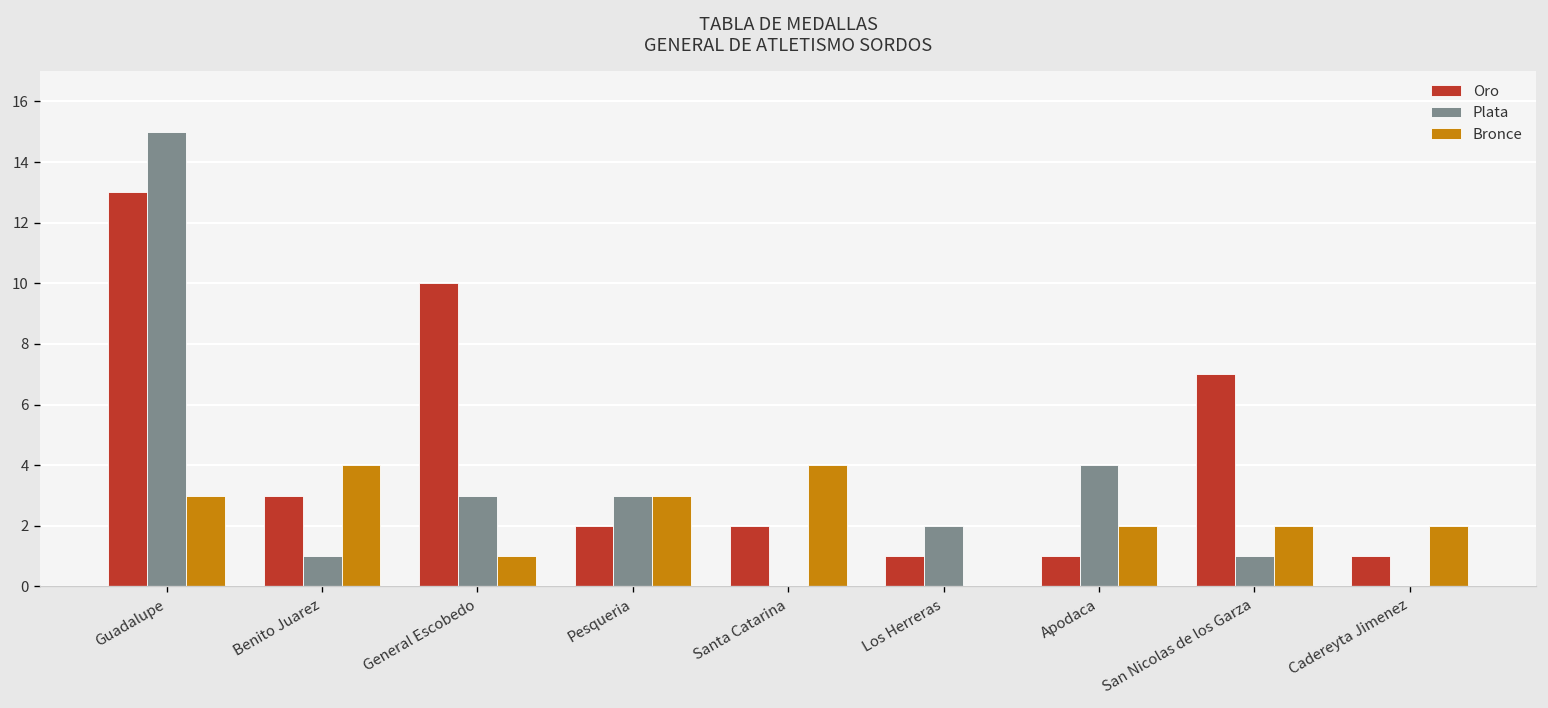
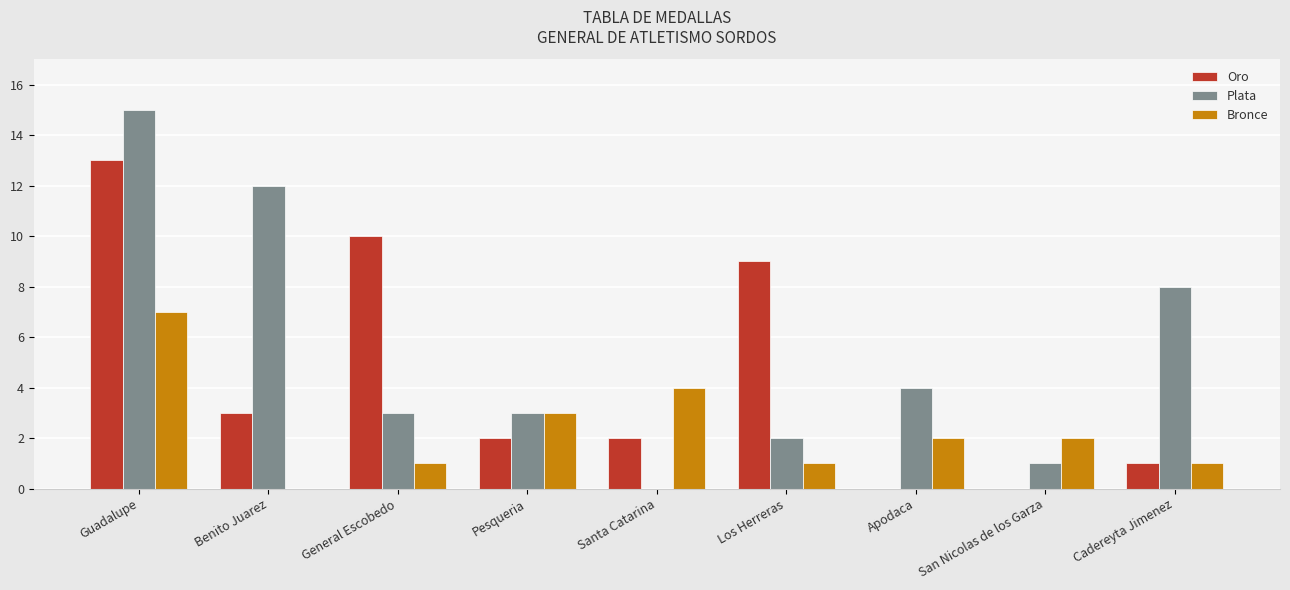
Bronce, Guadalupe: 3 -> 7
Plata, Benito Juarez: 1 -> 12
Bronce, Benito Juarez: 4 -> 0
Oro, Los Herreras: 1 -> 9
Bronce, Los Herreras: 0 -> 1
Oro, Apodaca: 1 -> 0
Oro, San Nicolas de los Garza: 7 -> 0
Plata, Cadereyta Jimenez: 0 -> 8
Bronce, Cadereyta Jimenez: 2 -> 1
